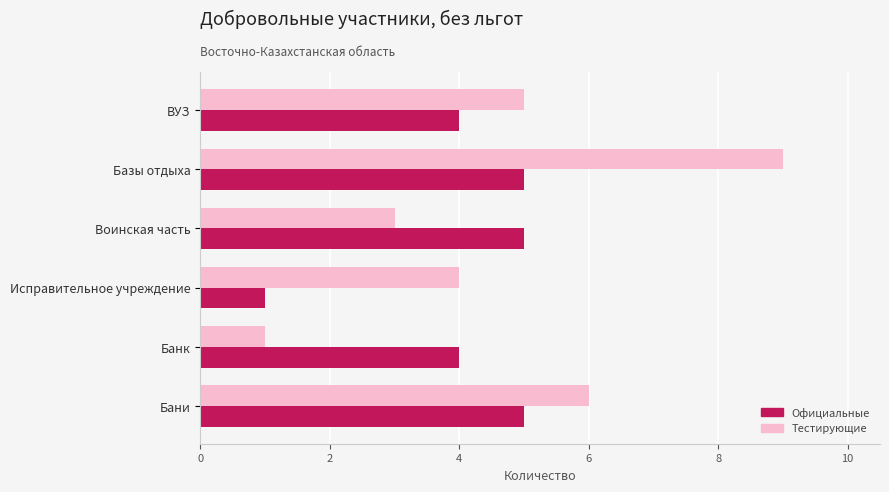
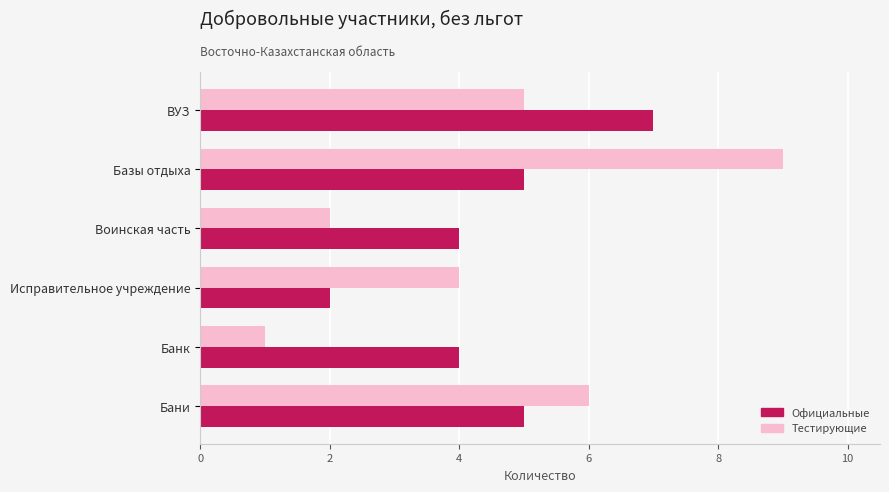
Официальные, ВУЗ: 4 -> 7
Тестирующие, Воинская часть: 3 -> 2
Официальные, Воинская часть: 5 -> 4
Официальные, Исправительное учреждение: 1 -> 2
